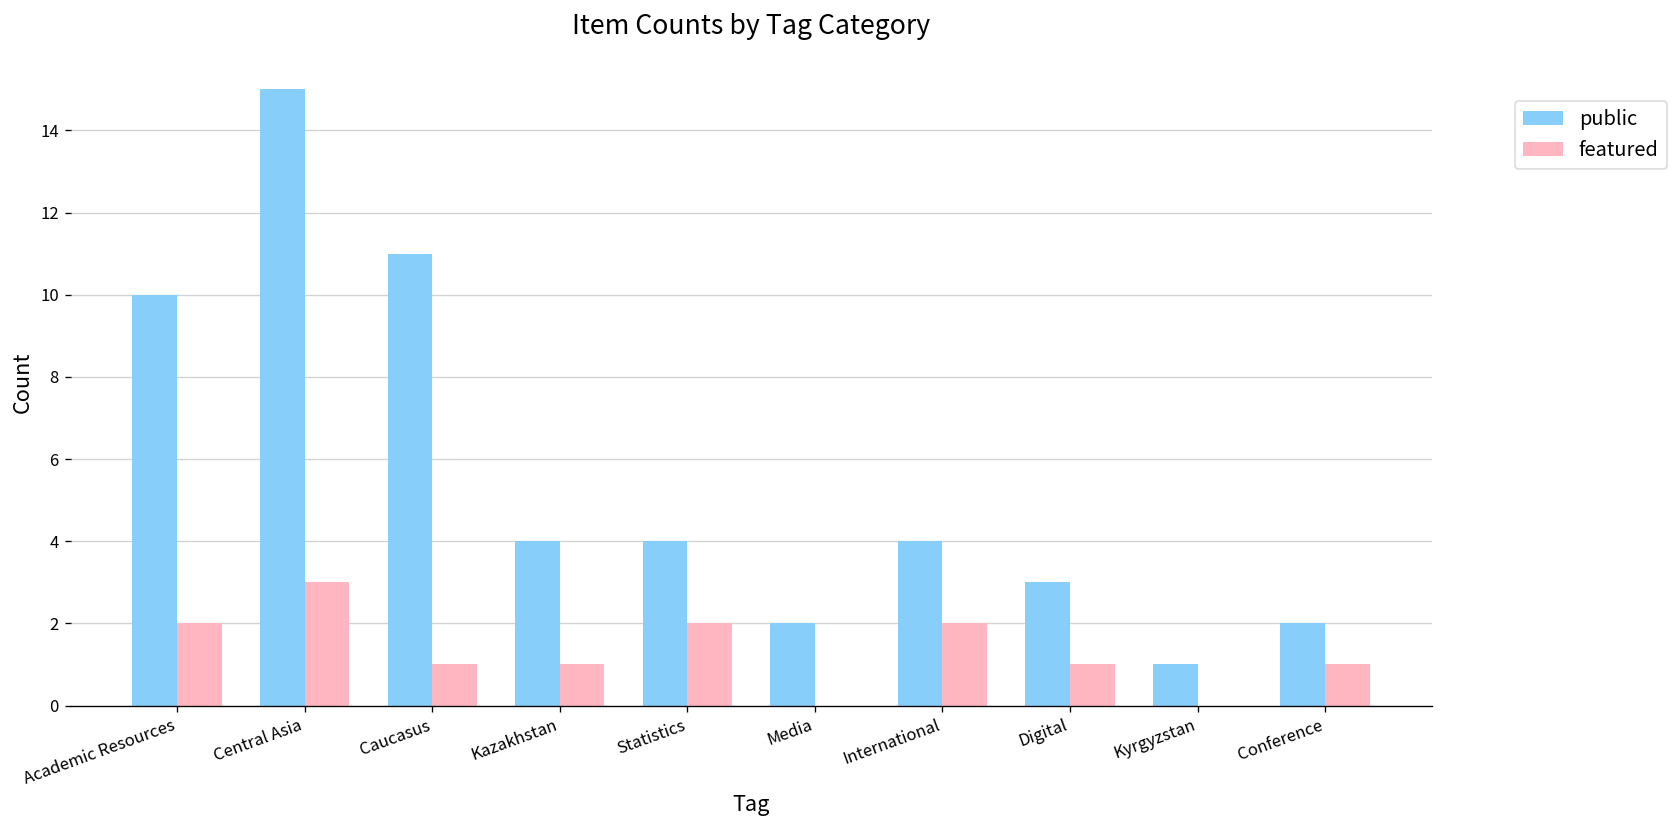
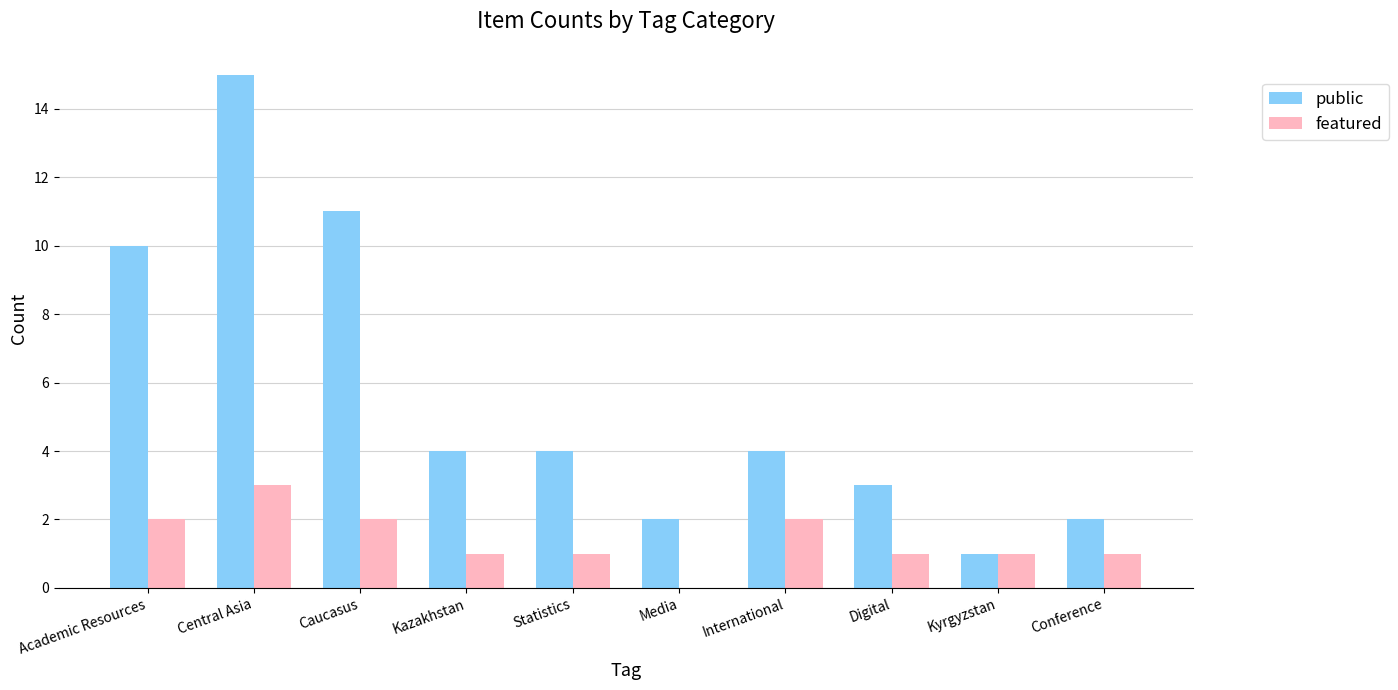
featured, Caucasus: 1 -> 2
featured, Statistics: 2 -> 1
featured, Kyrgyzstan: 0 -> 1
